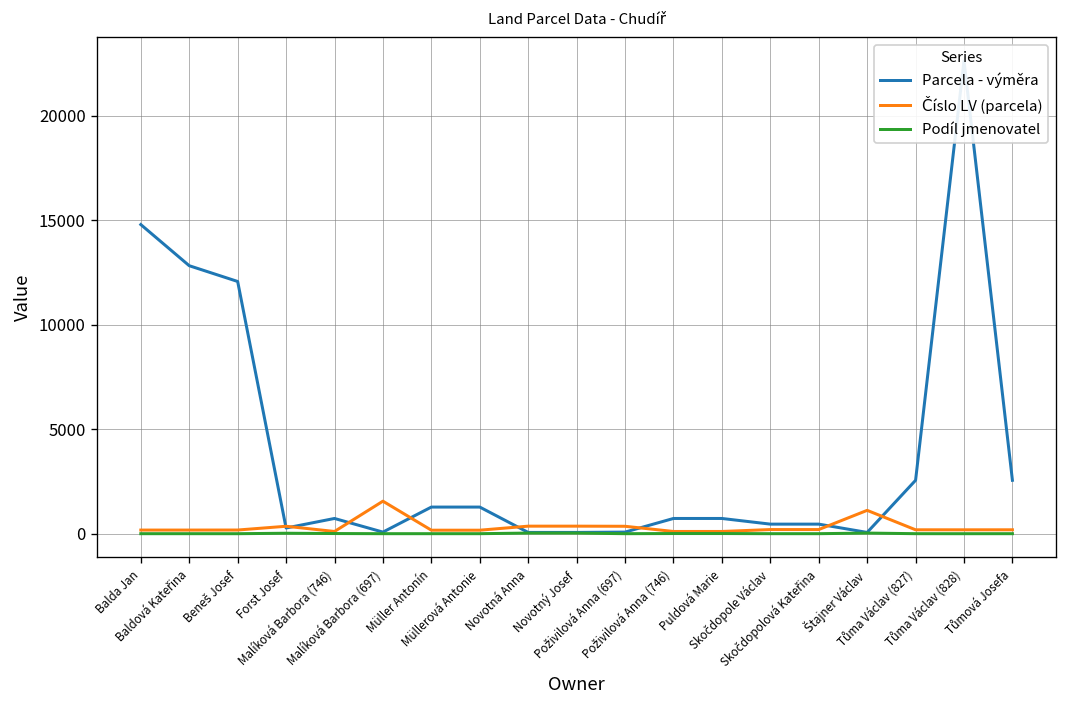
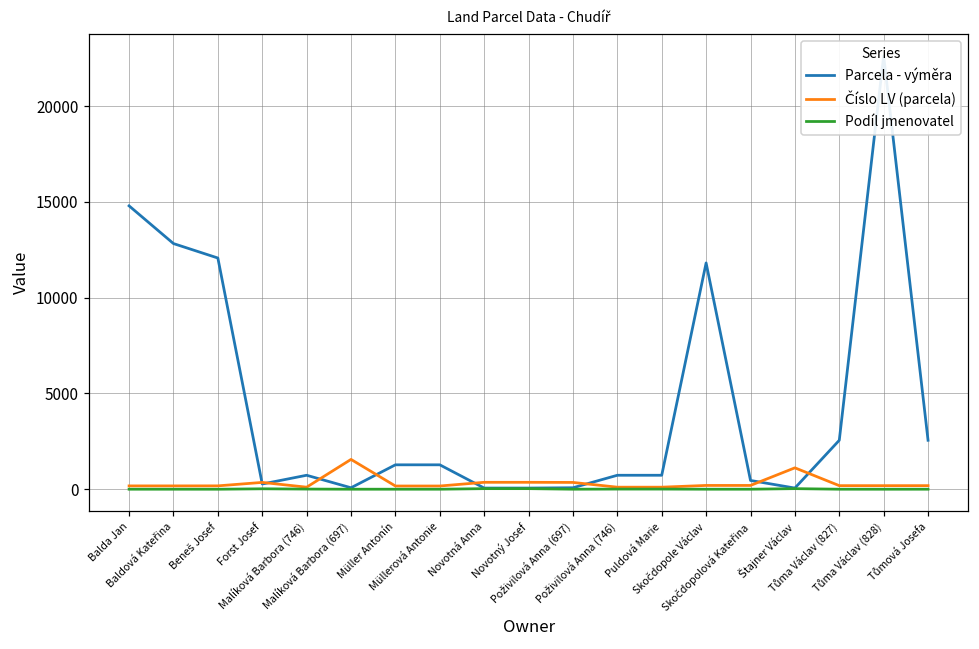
Parcela - výměra, Skočdopole Václav: 500 -> 11800
